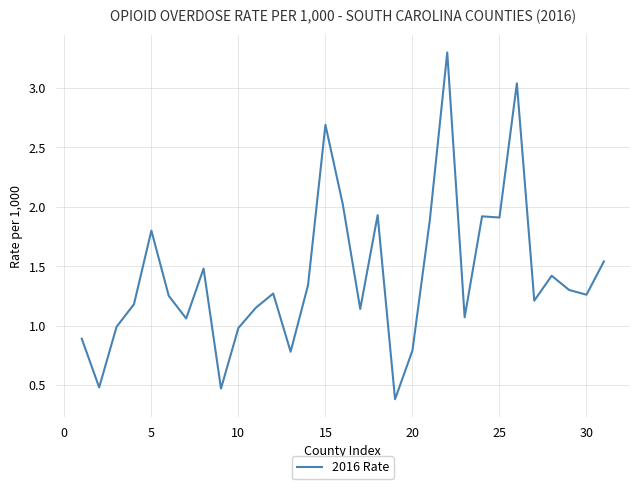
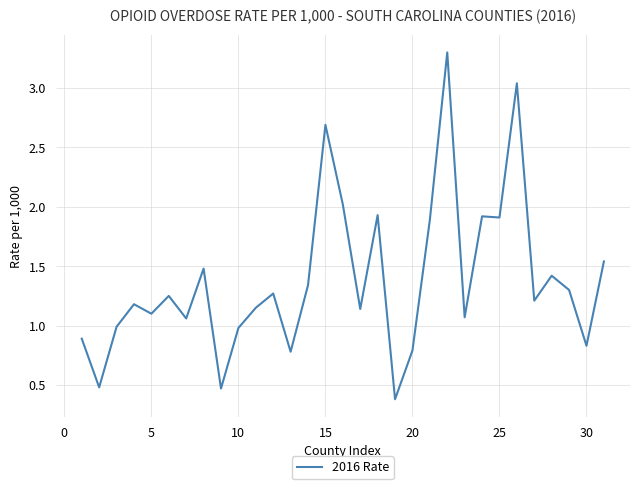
5: 1.8 -> 1.1
30: 1.26 -> 0.83
